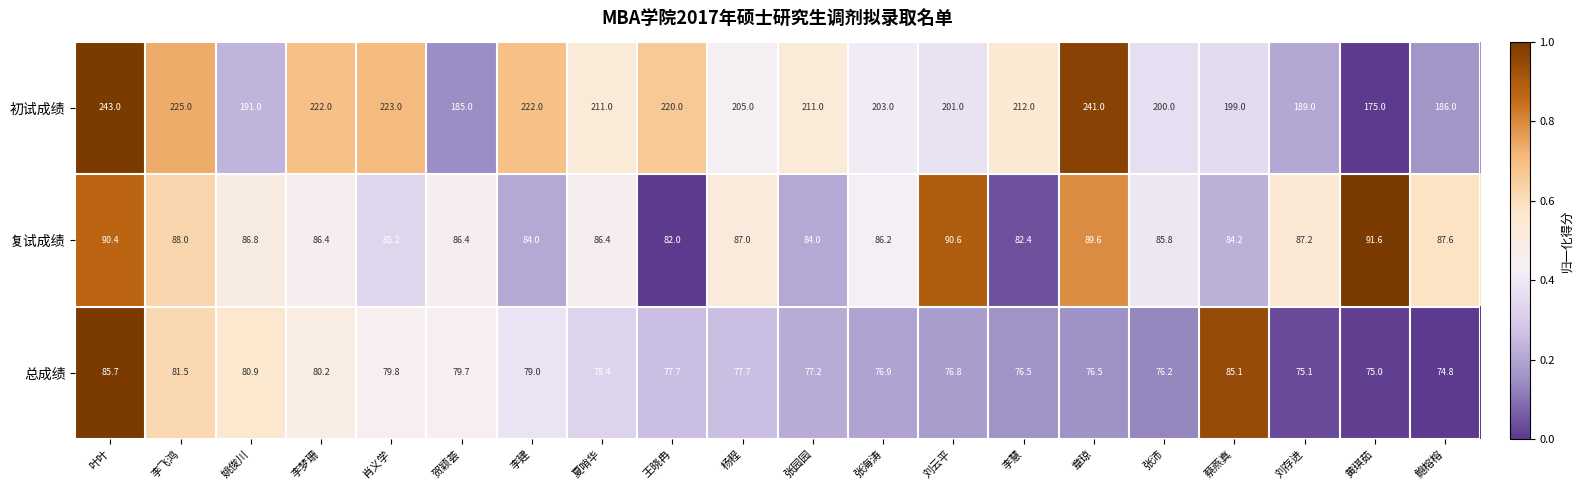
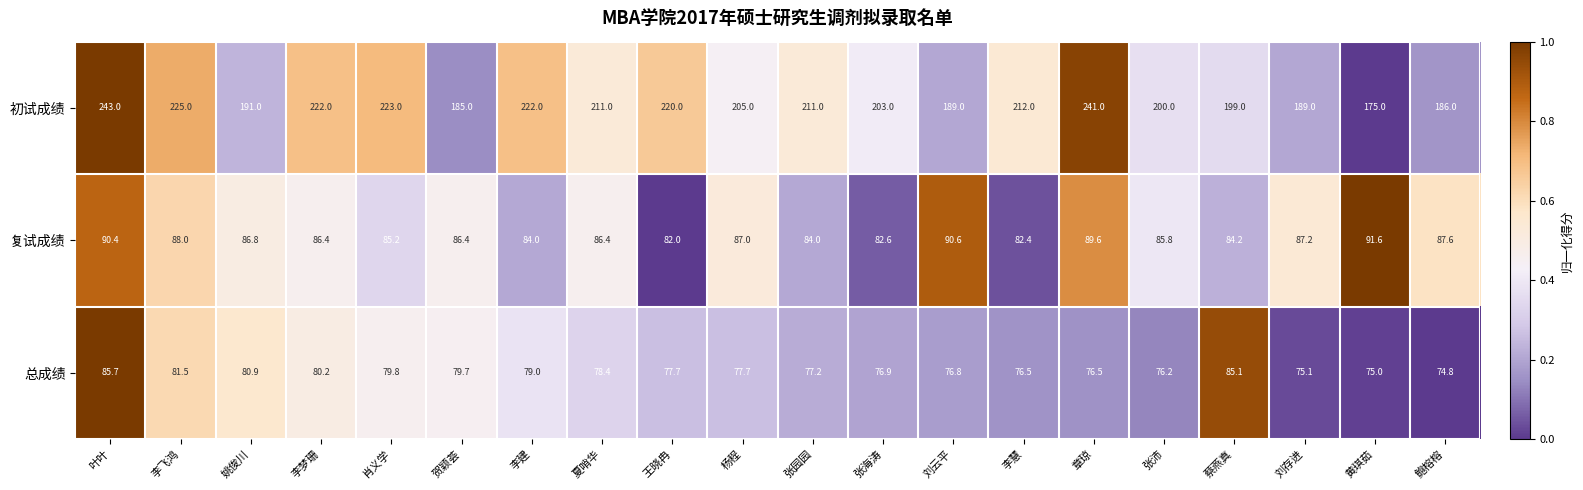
初试成绩, 刘云平: 201.0 -> 189.0
复试成绩, 张海涛: 86.2 -> 82.6
